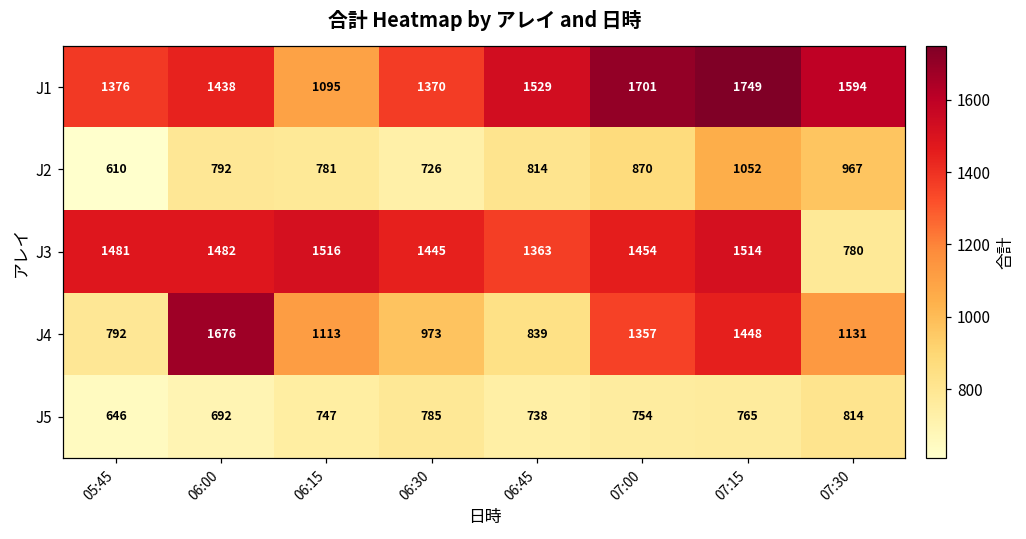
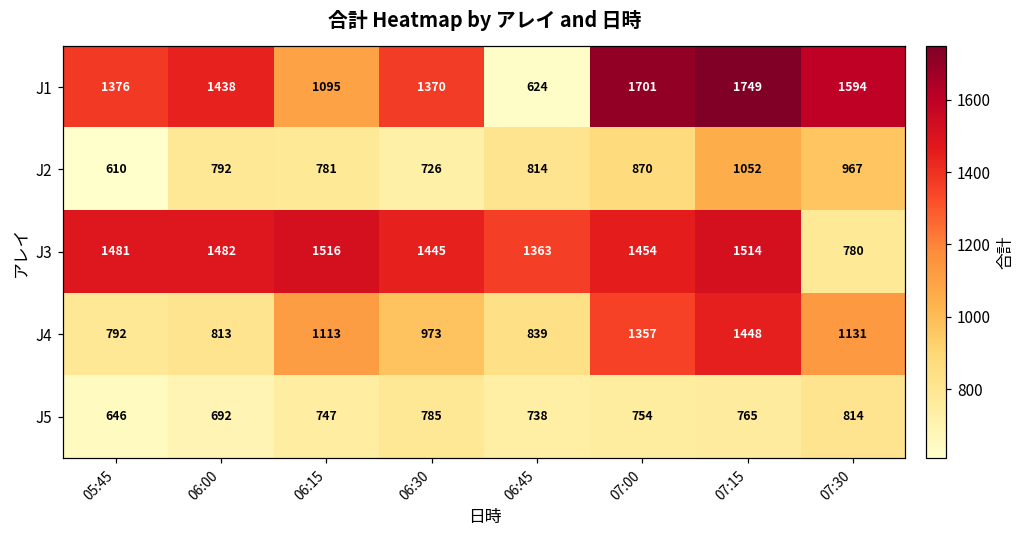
J1, 06:45: 1529 -> 624
J4, 06:00: 1676 -> 813
